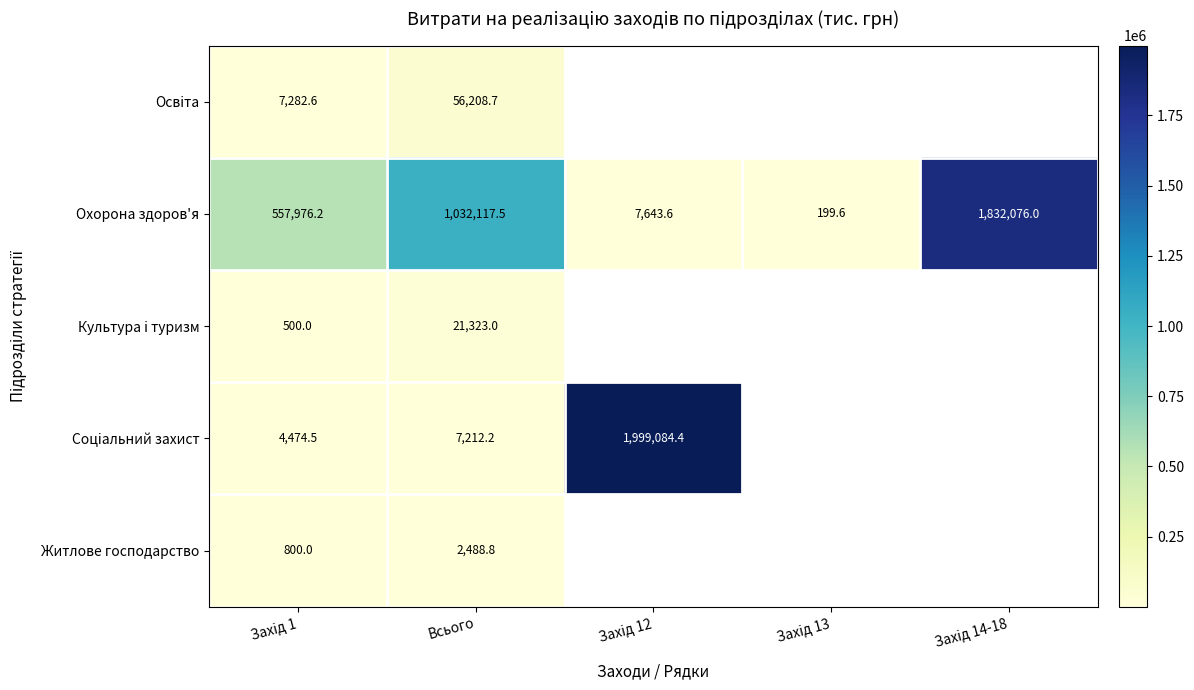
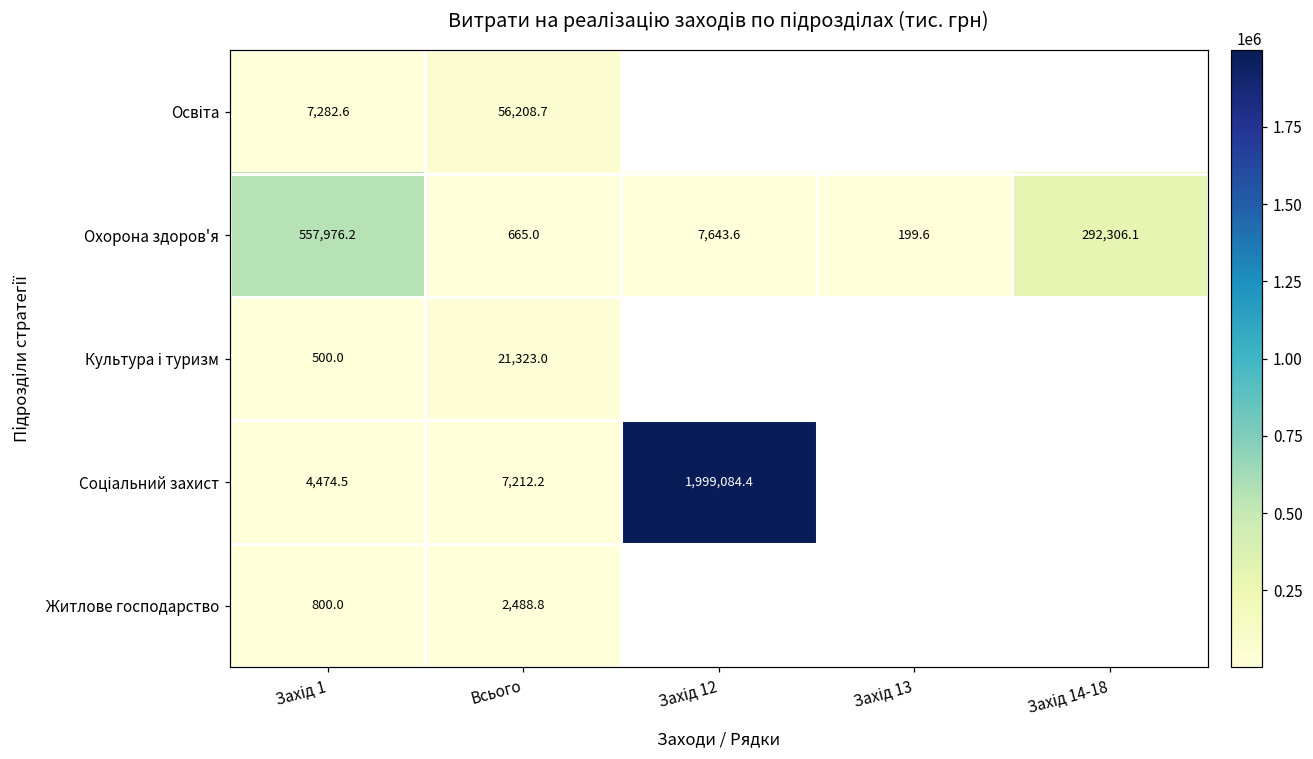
Охорона здоров'я, Всього: 1,032,117.5 -> 665.0
Охорона здоров'я, Захід 14-18: 1,832,076.0 -> 292,306.1
